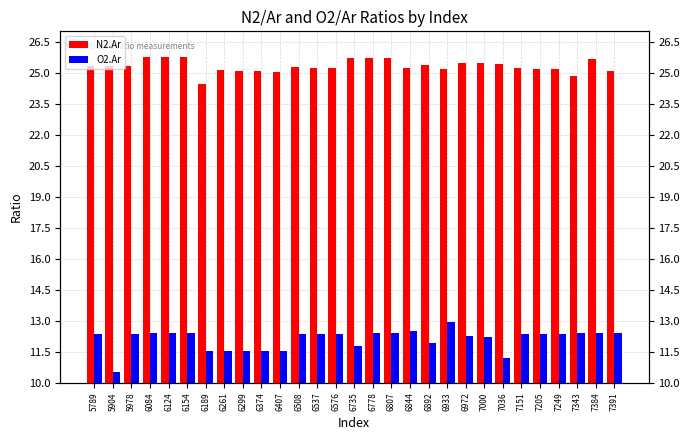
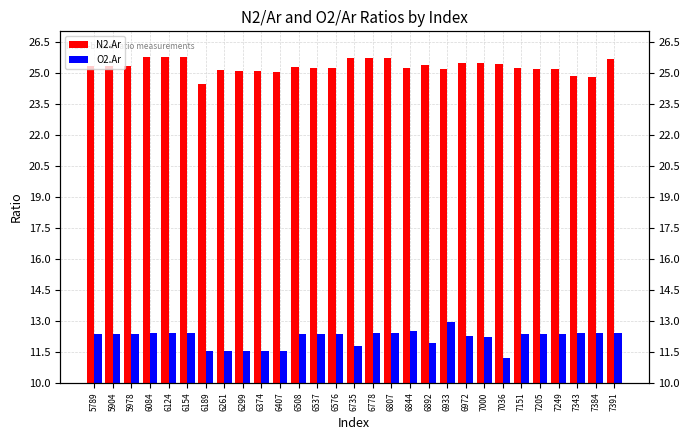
O2.Ar, 5904: 10.5 -> 12.4
N2.Ar, 7384: 25.6 -> 24.8
N2.Ar, 7391: 25.1 -> 25.7
